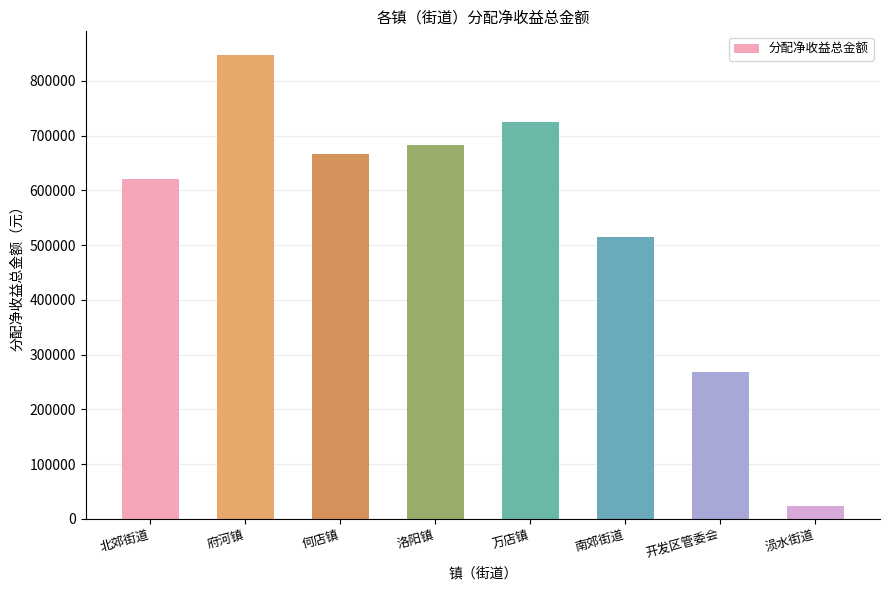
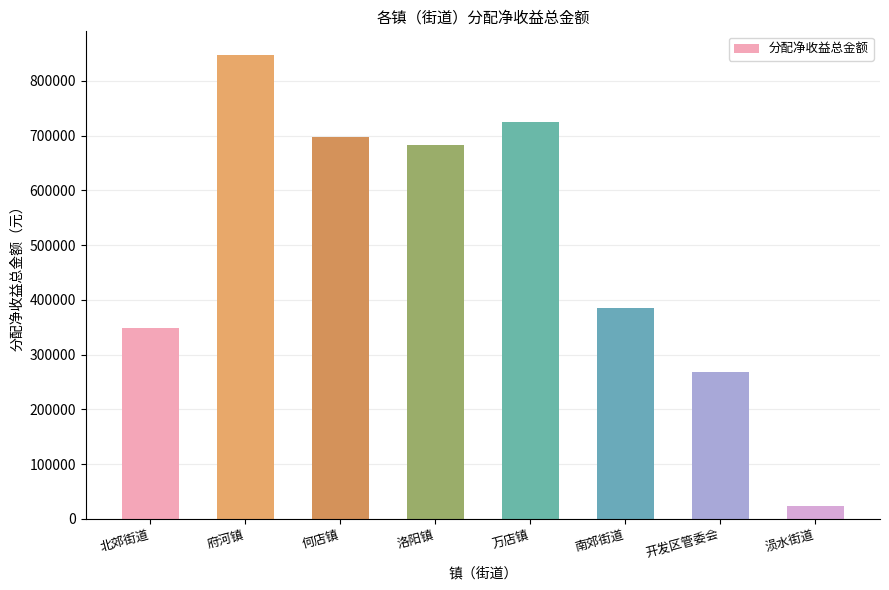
北郊街道: 620000 -> 350000
何店镇: 670000 -> 700000
南郊街道: 510000 -> 380000
